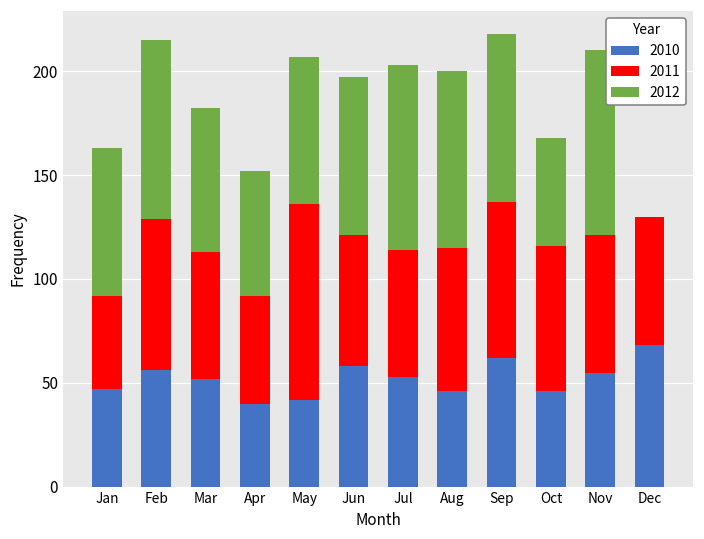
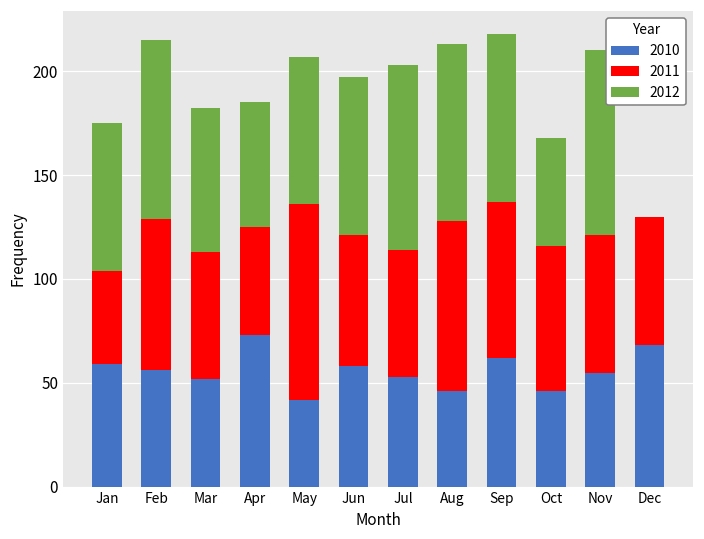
2010, Jan: 47 -> 59
2010, Apr: 40 -> 73
2011, Aug: 69 -> 82
